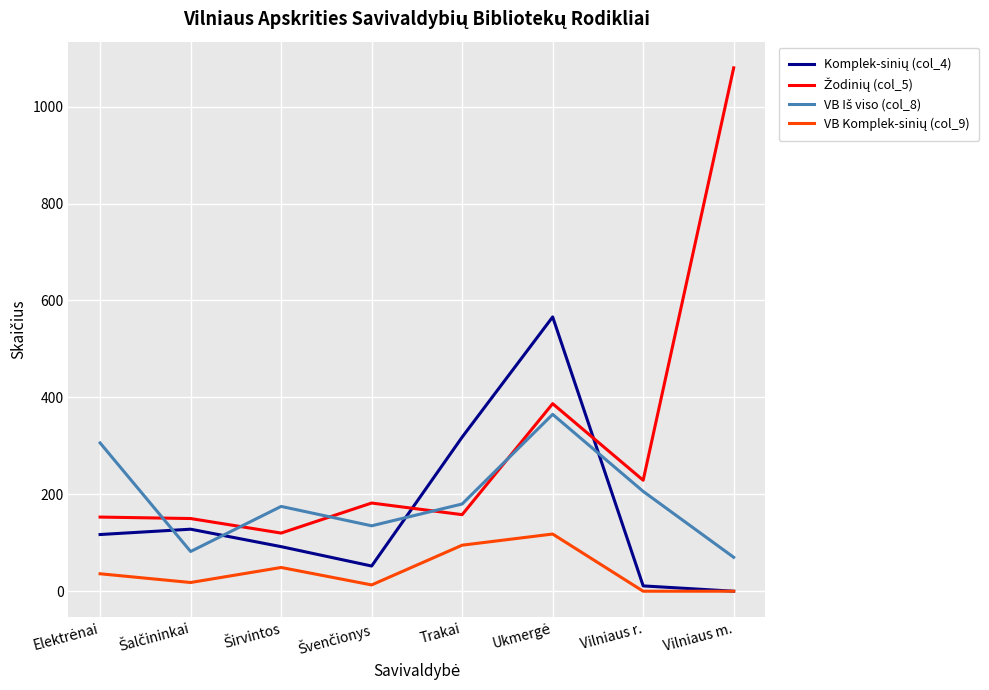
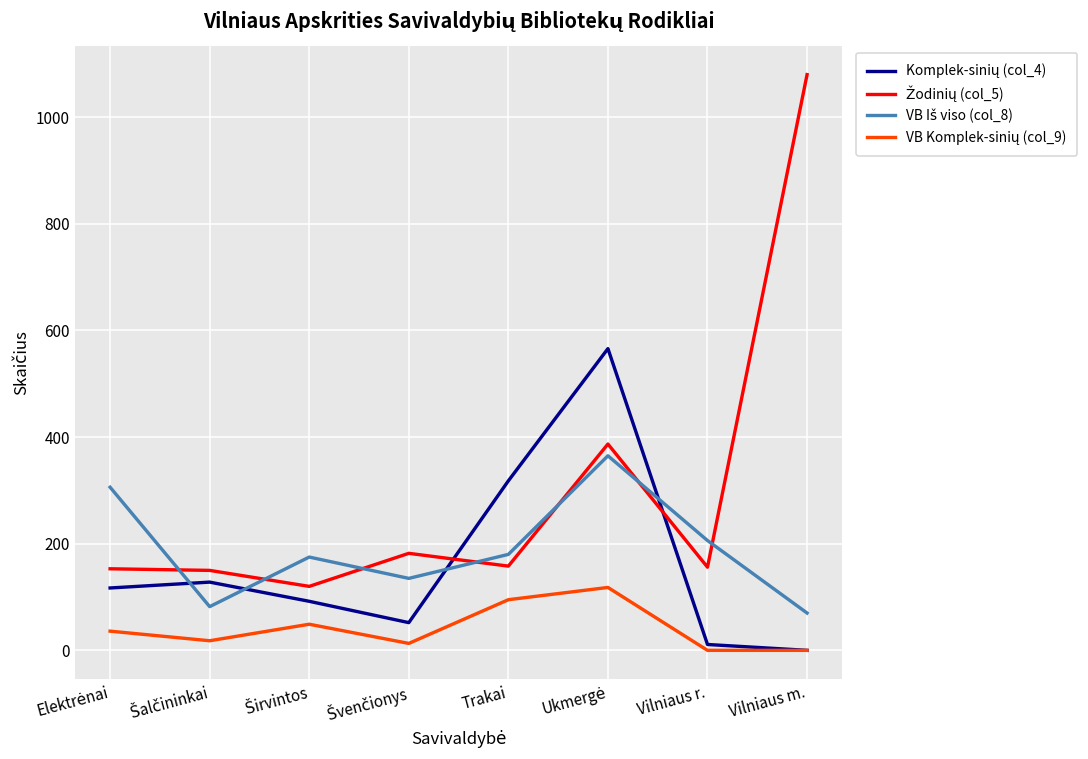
Žodinių (col_5), Vilniaus r.: 230 -> 160
